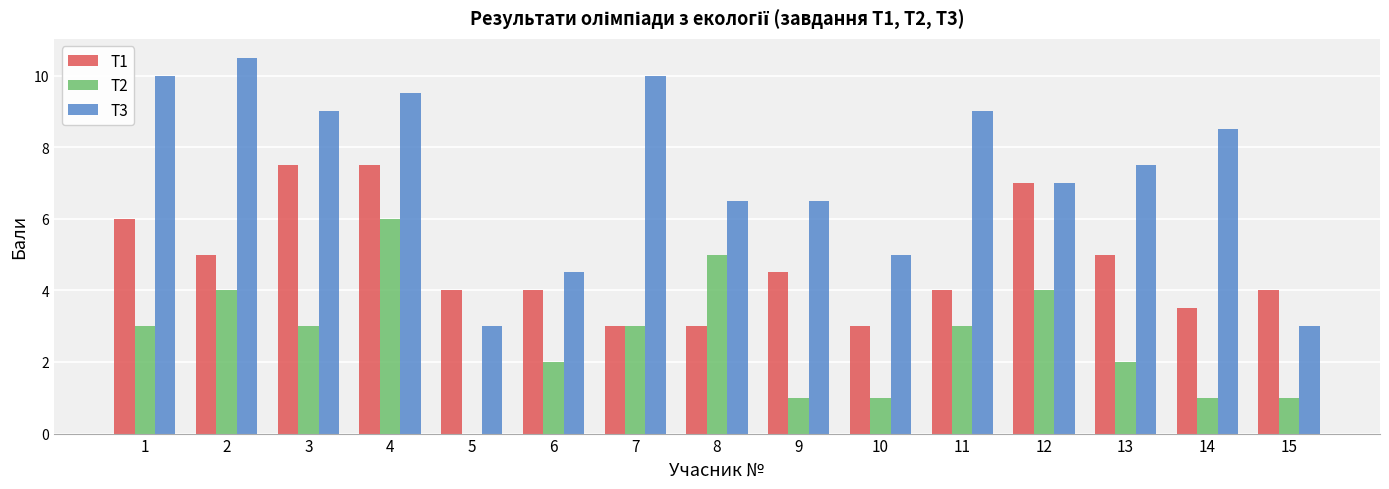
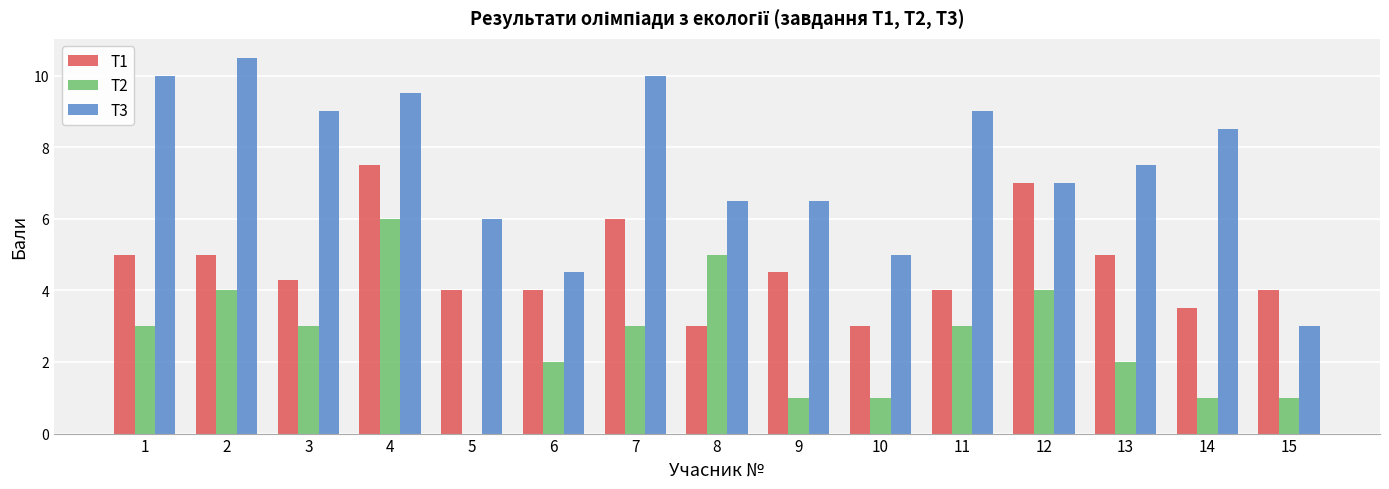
T1, 1: 6 -> 5
T1, 3: 7.5 -> 4.3
T3, 5: 3 -> 6
T1, 7: 3 -> 6
